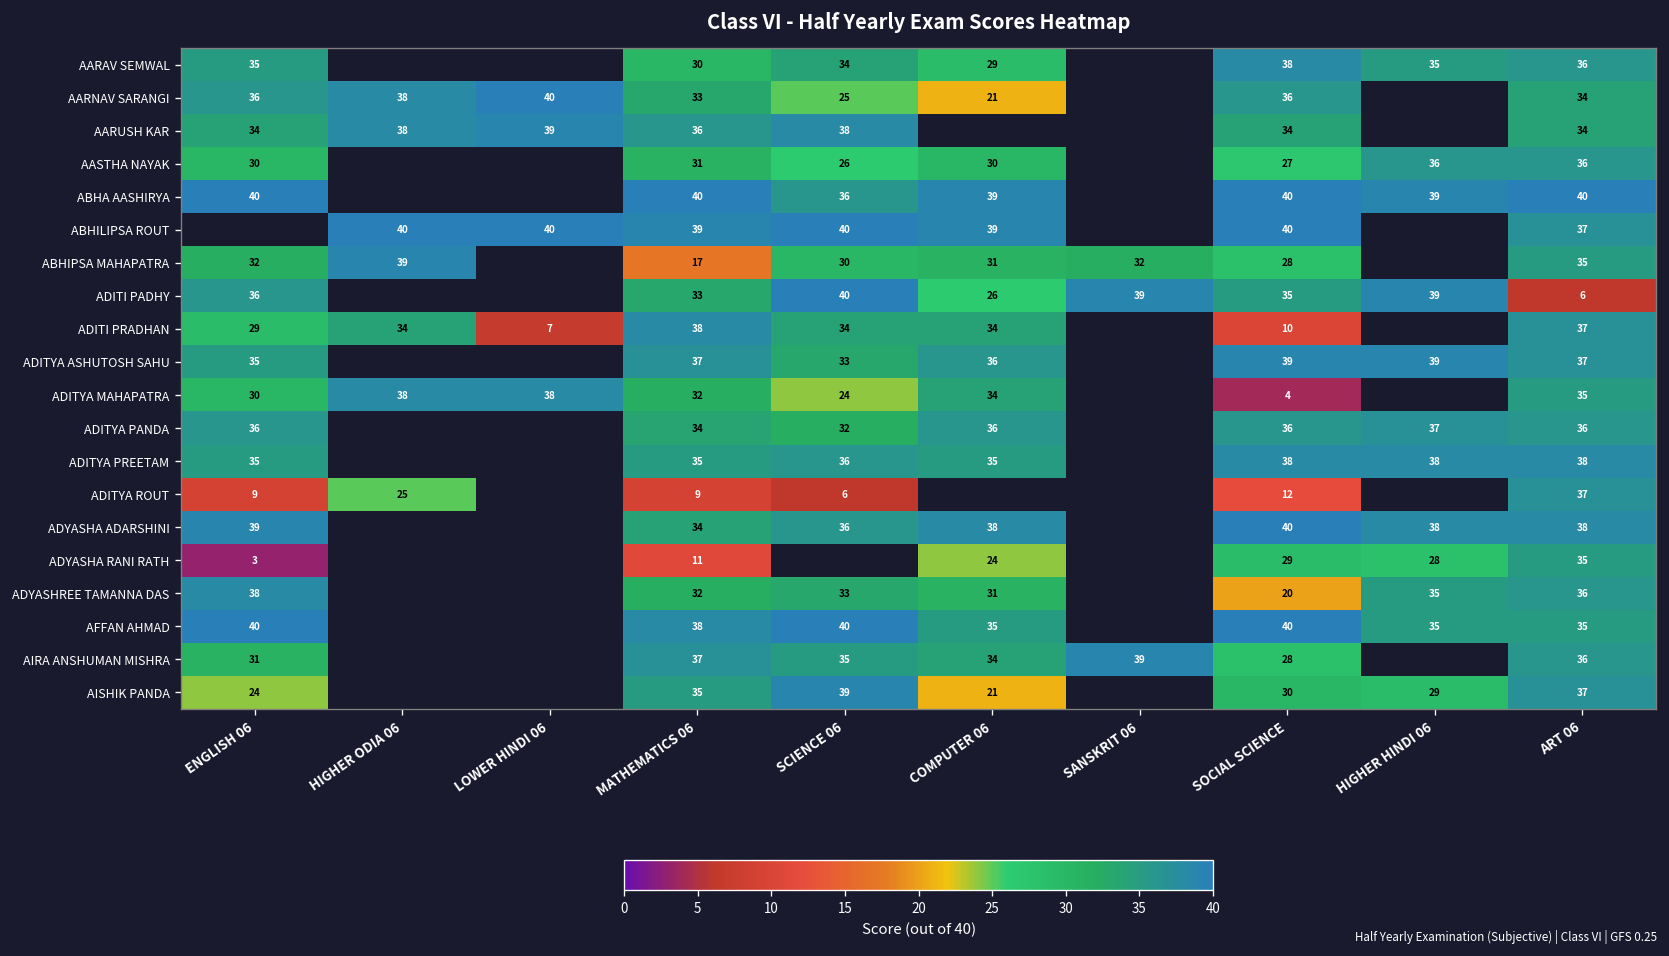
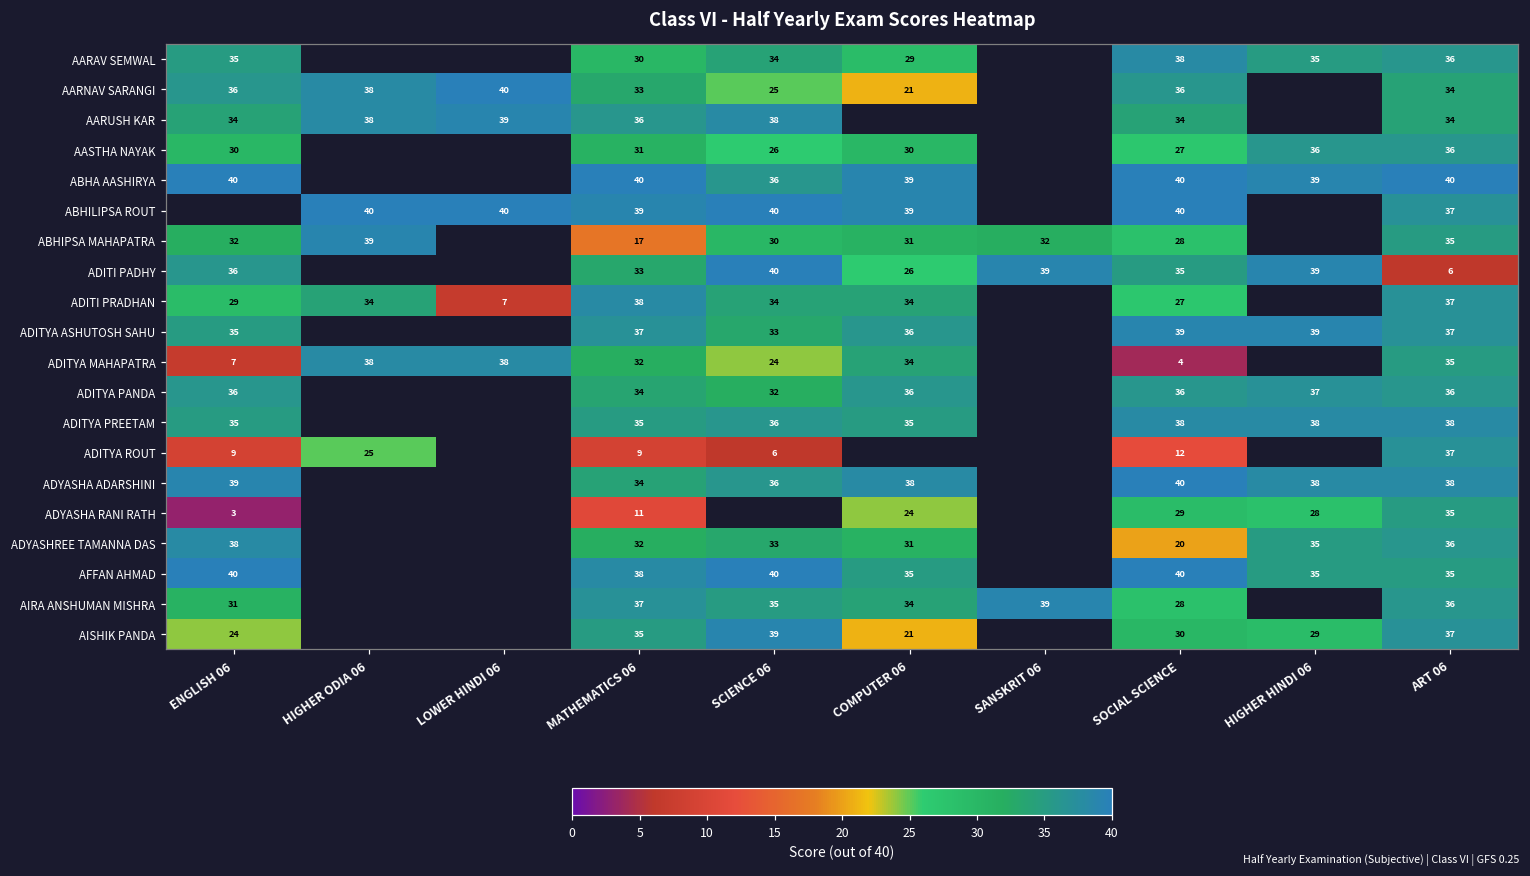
ADITI PRADHAN, SOCIAL SCIENCE: 10 -> 27
ADITYA MAHAPATRA, ENGLISH 06: 30 -> 7
